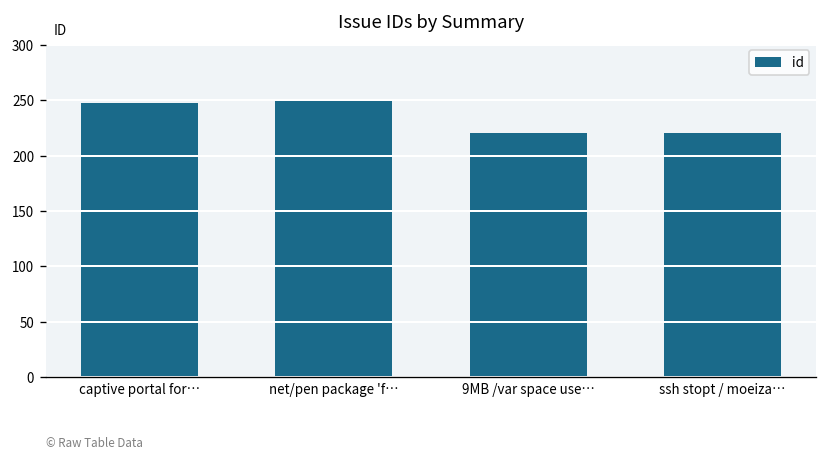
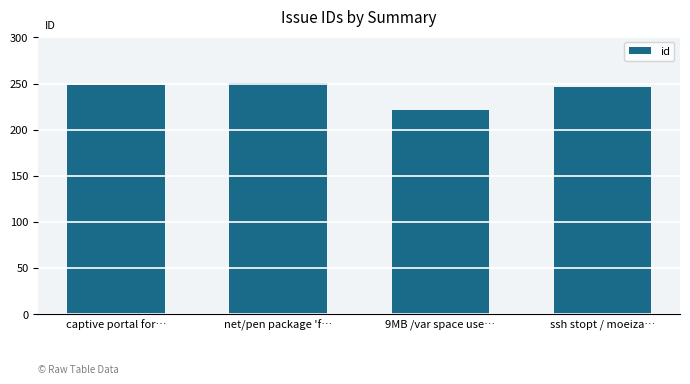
ssh stopt / moeiza…: 220 -> 250
